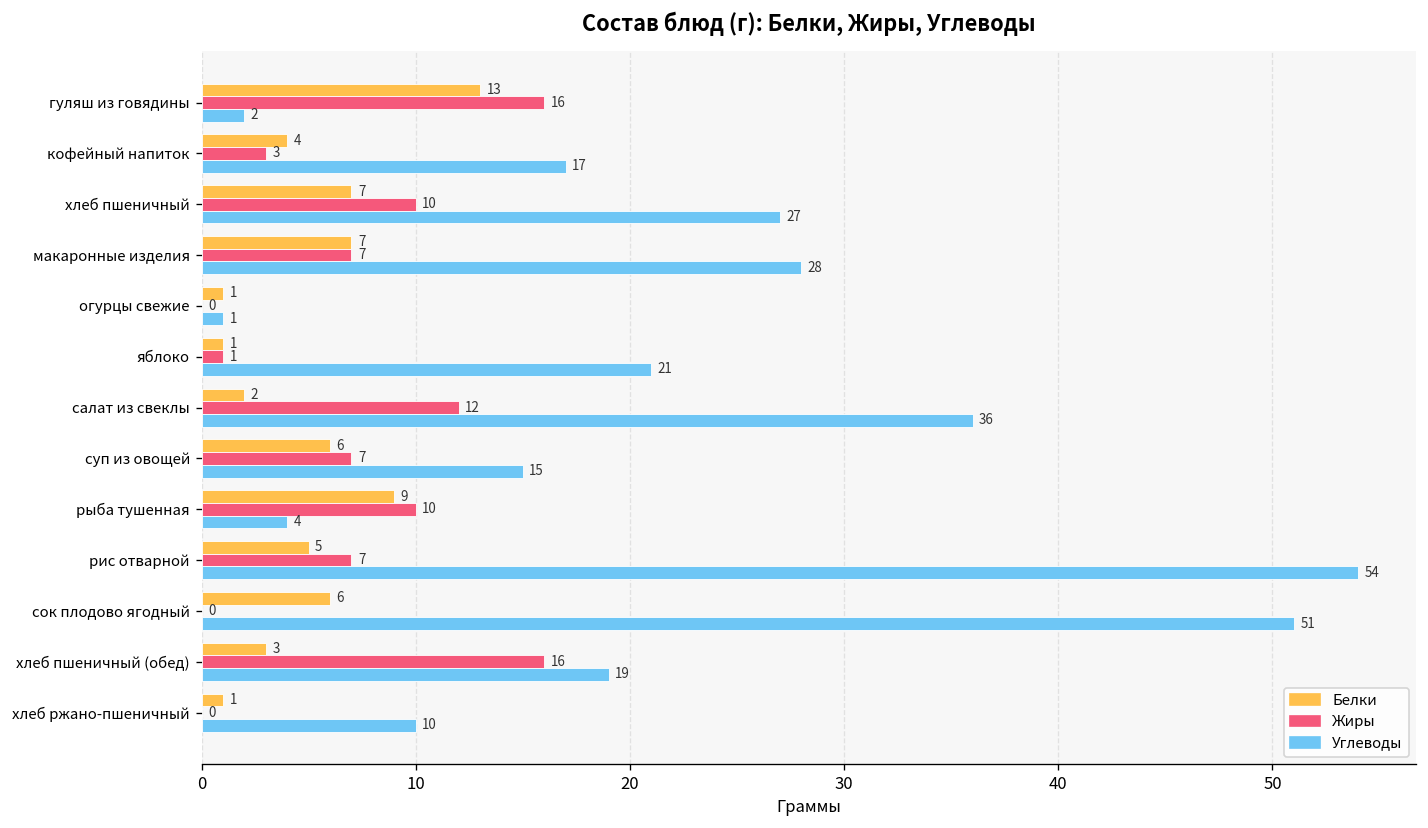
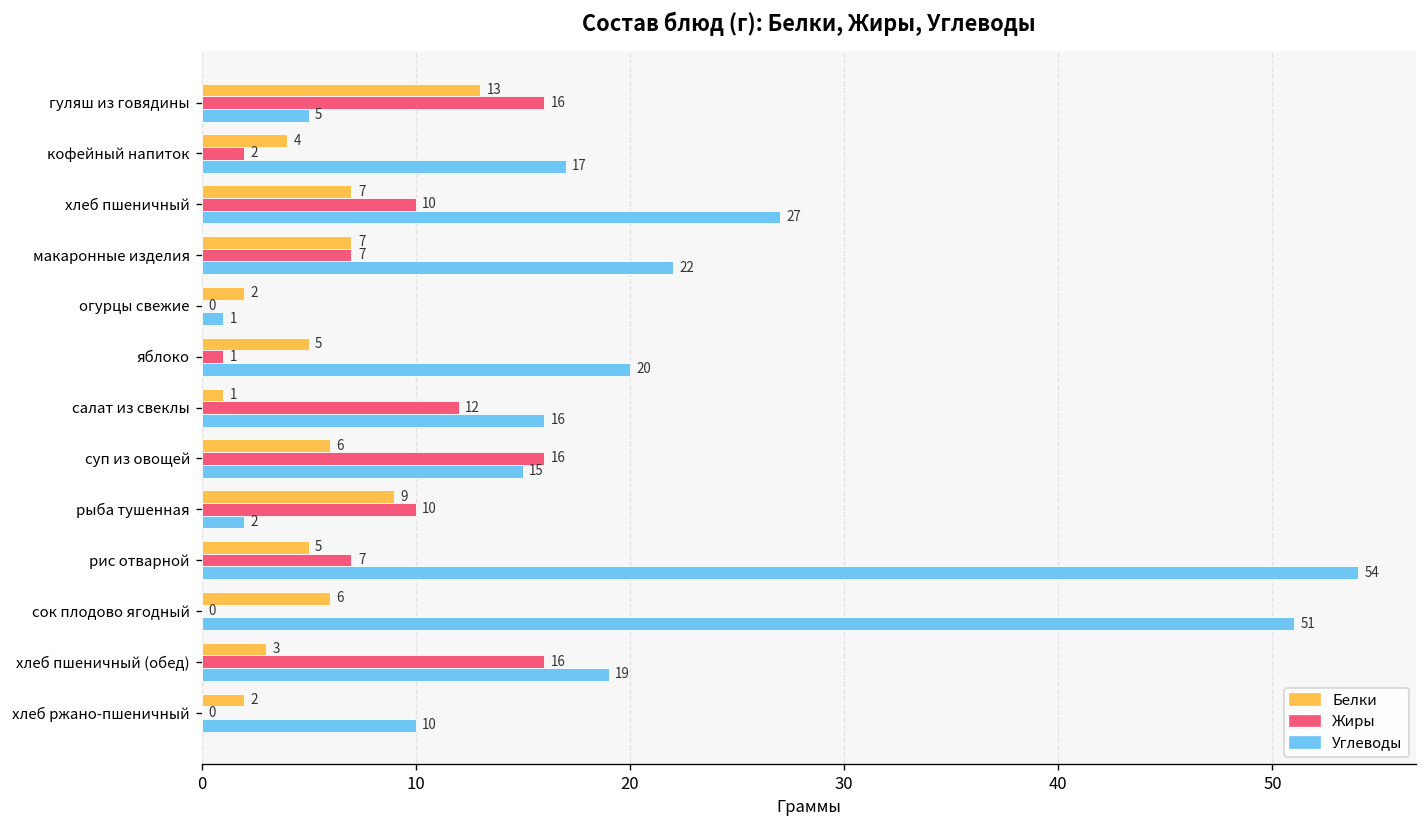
Углеводы, гуляш из говядины: 2 -> 5
Жиры, кофейный напиток: 3 -> 2
Углеводы, макаронные изделия: 28 -> 22
Белки, огурцы свежие: 1 -> 2
Белки, яблоко: 1 -> 5
Углеводы, яблоко: 21 -> 20
Белки, салат из свеклы: 2 -> 1
Углеводы, салат из свеклы: 36 -> 16
Жиры, суп из овощей: 7 -> 16
Углеводы, рыба тушенная: 4 -> 2
Белки, хлеб ржано-пшеничный: 1 -> 2
